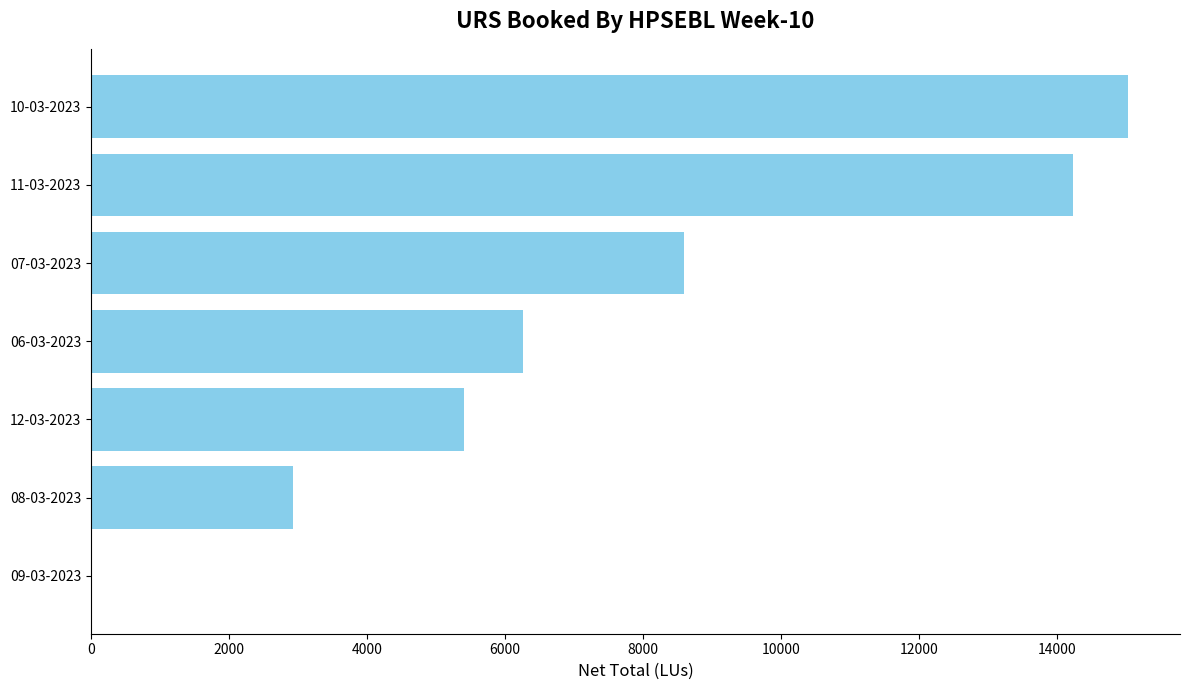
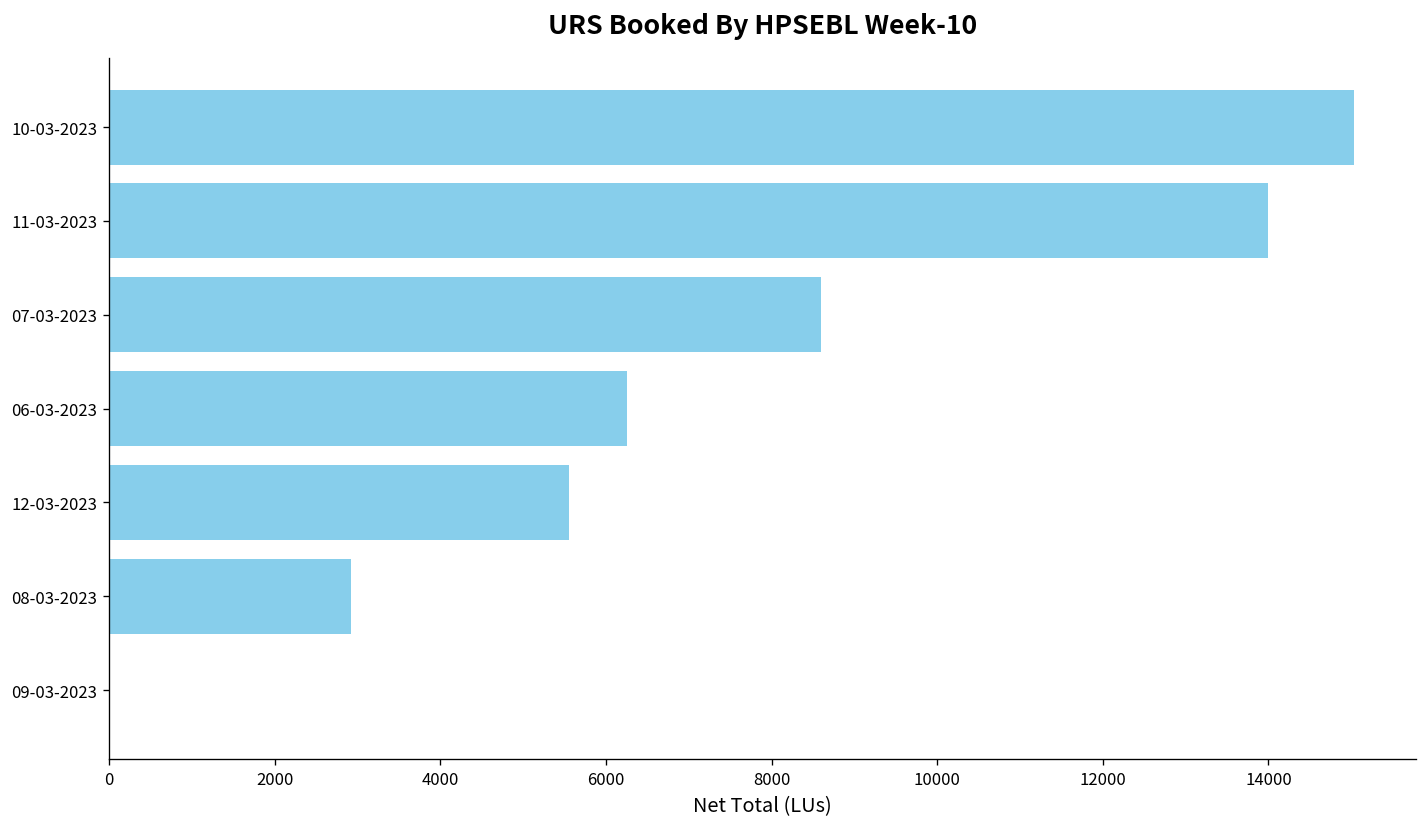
11-03-2023: 14200 -> 14000
12-03-2023: 5400 -> 5500
